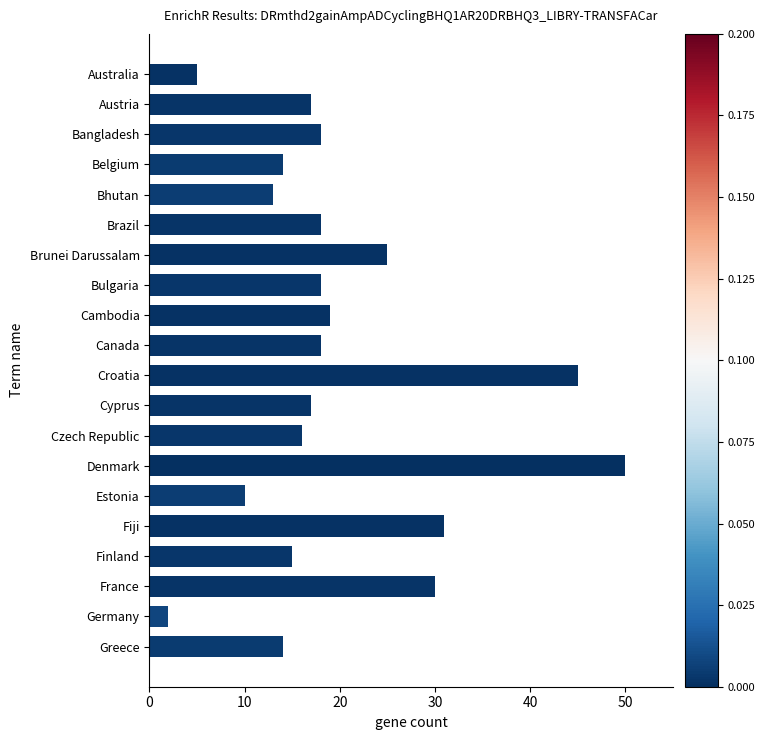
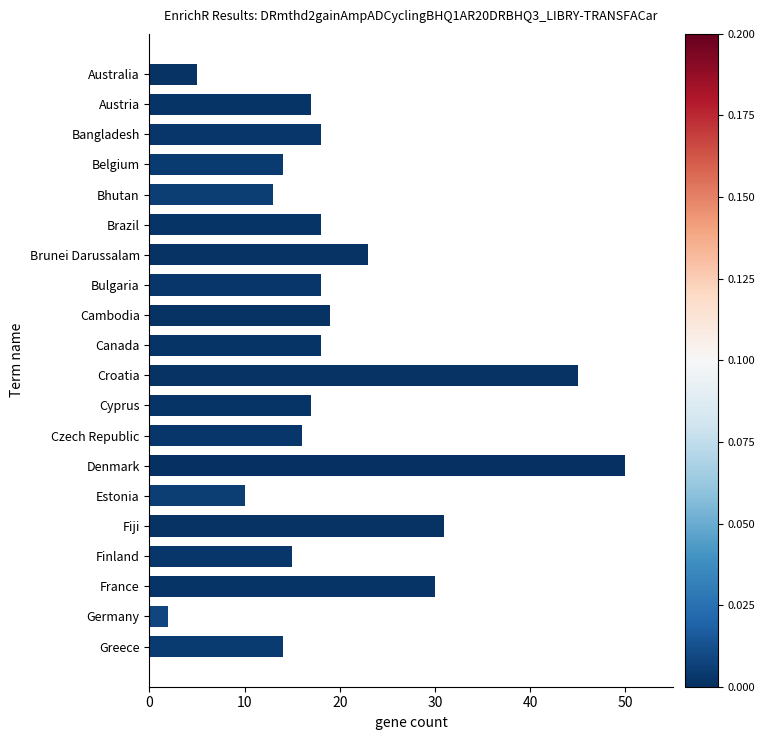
Brunei Darussalam: 25 -> 23
